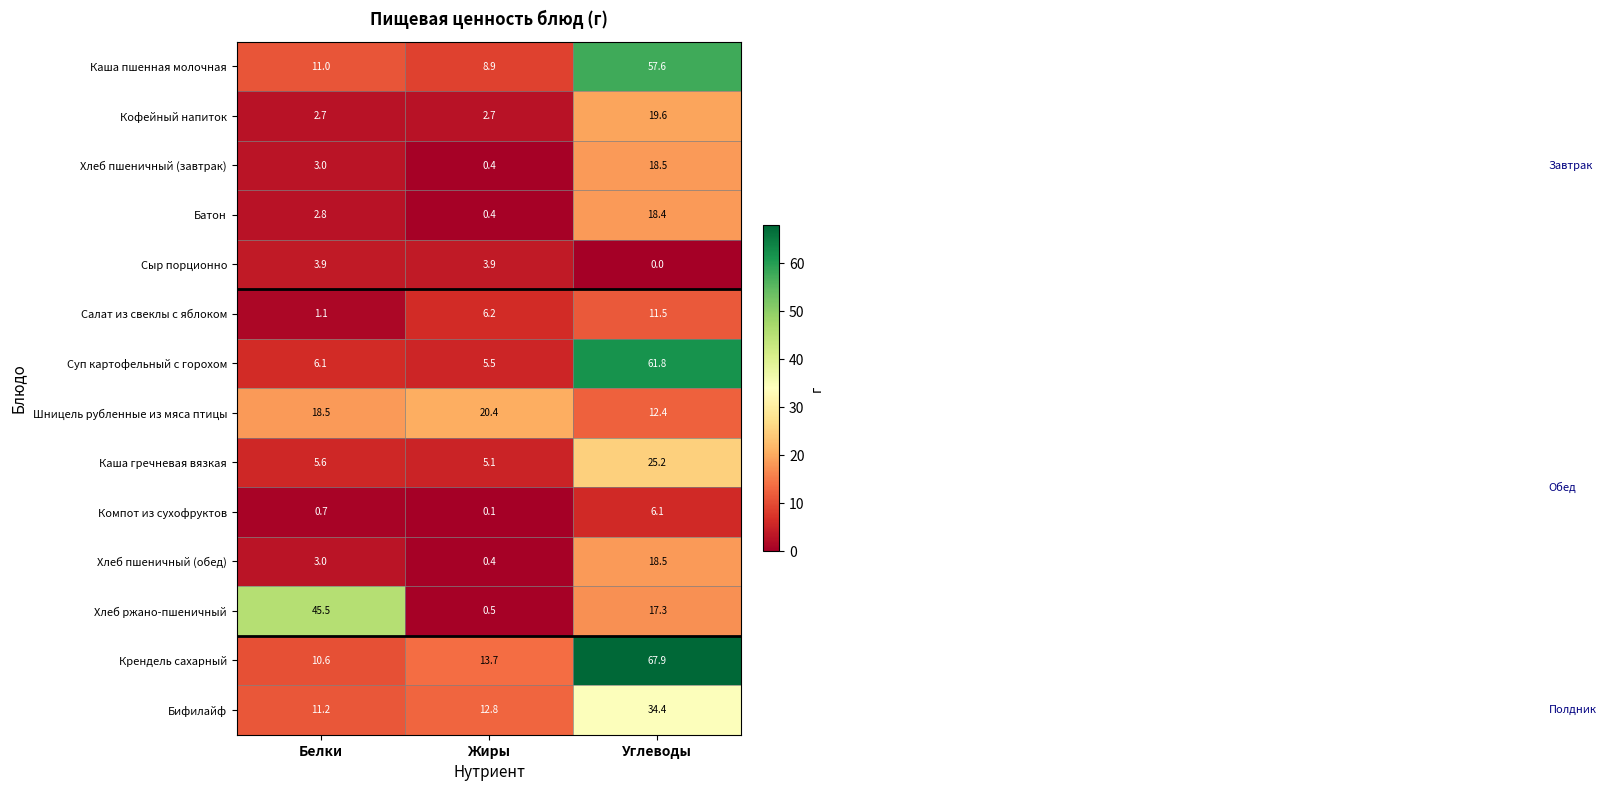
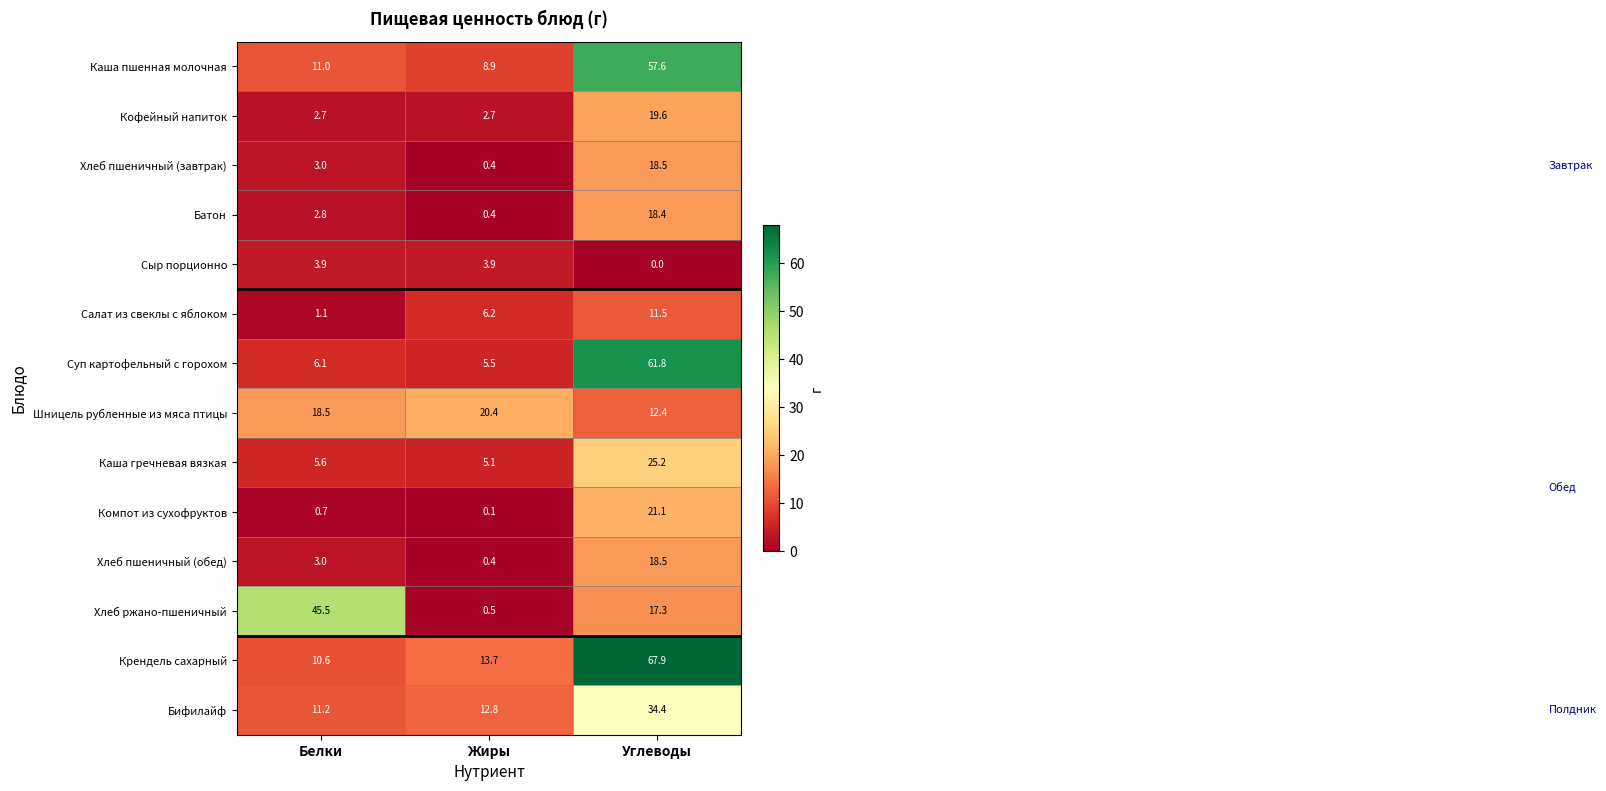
Компот из сухофруктов, Углеводы: 6.1 -> 21.1
